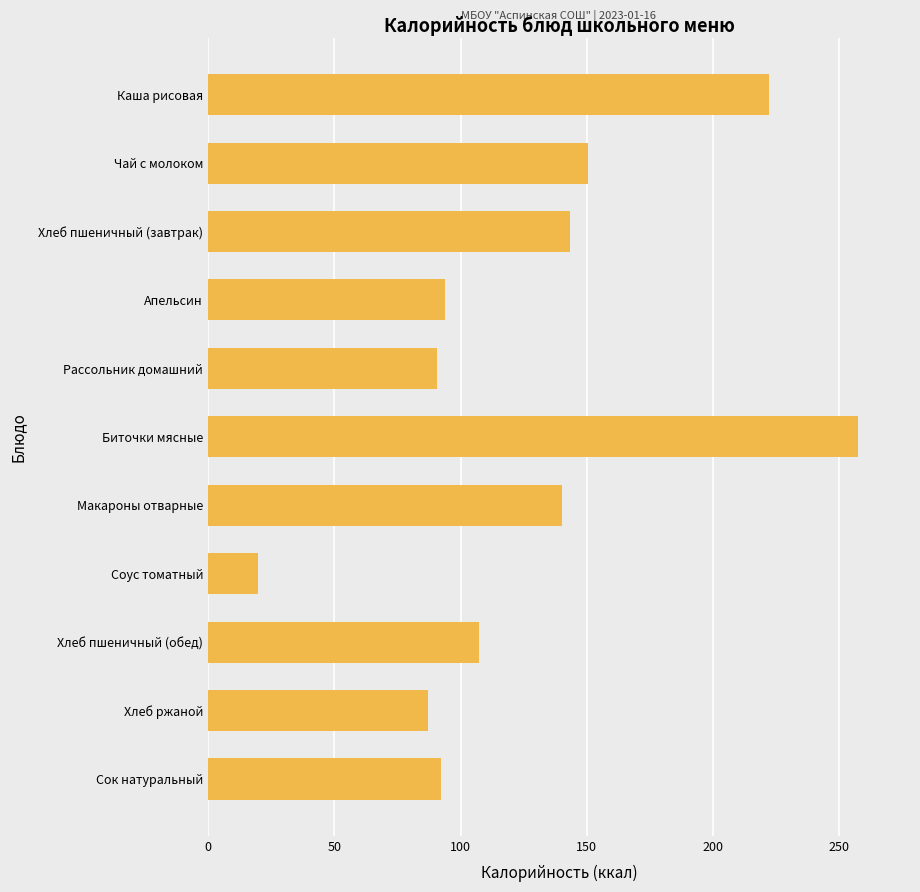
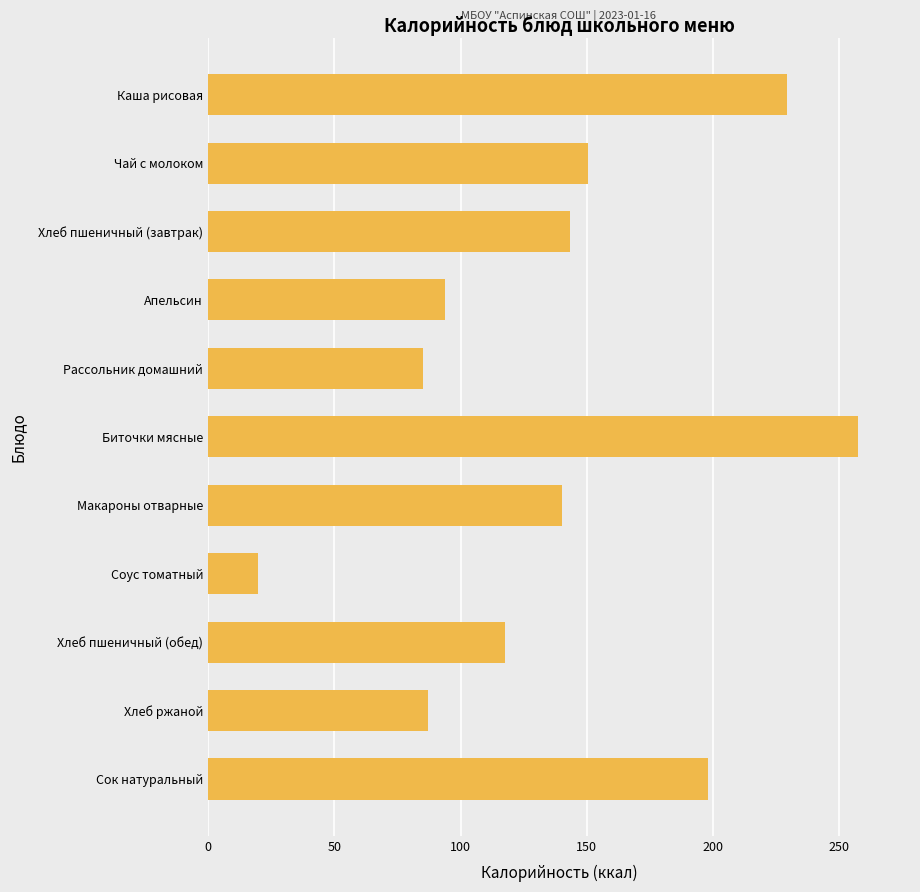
Каша рисовая: 222 -> 229
Рассольник домашний: 91 -> 85
Хлеб пшеничный (обед): 108 -> 118
Сок натуральный: 92 -> 198
